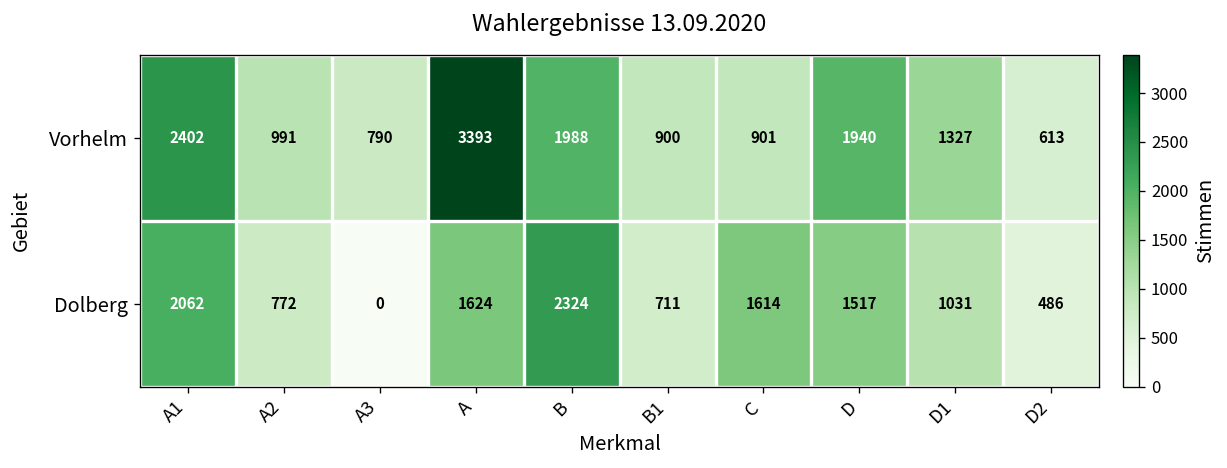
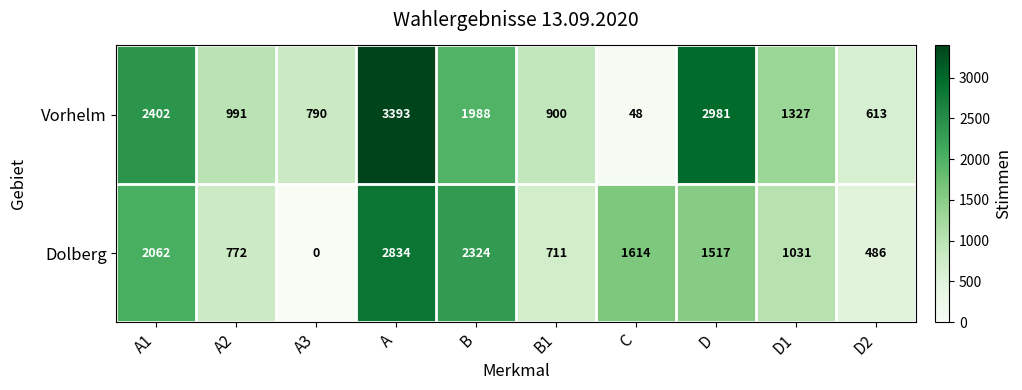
Vorhelm, C: 901 -> 48
Vorhelm, D: 1940 -> 2981
Dolberg, A: 1624 -> 2834
